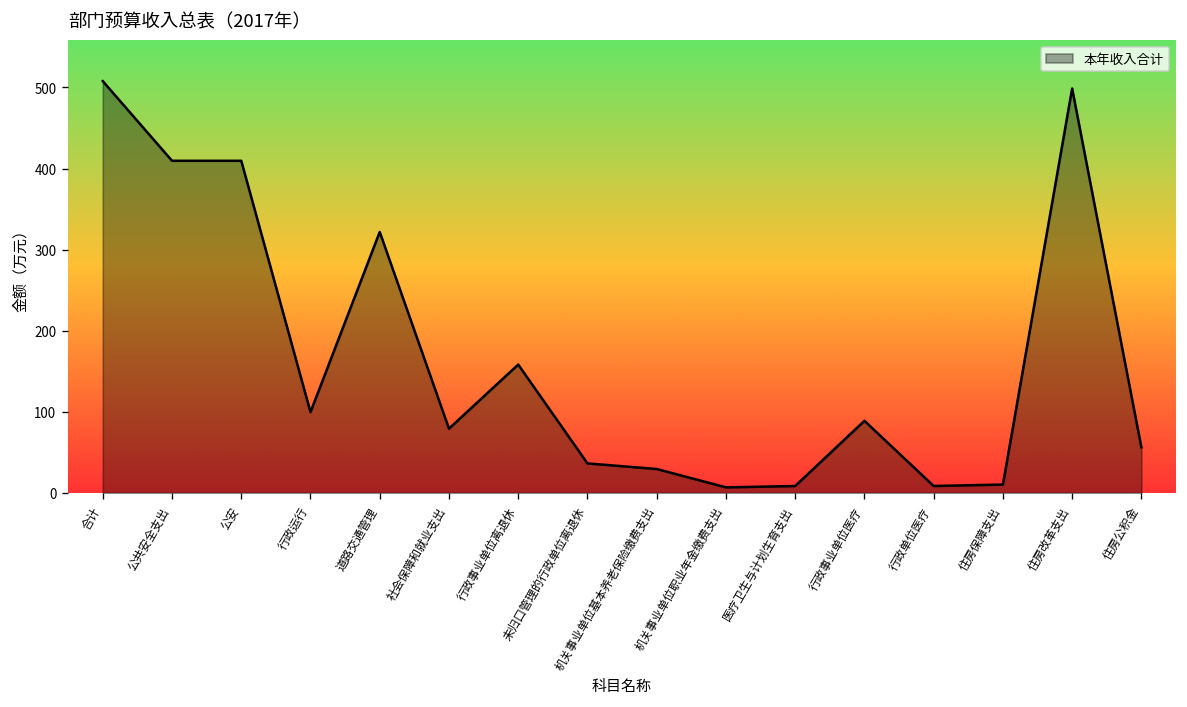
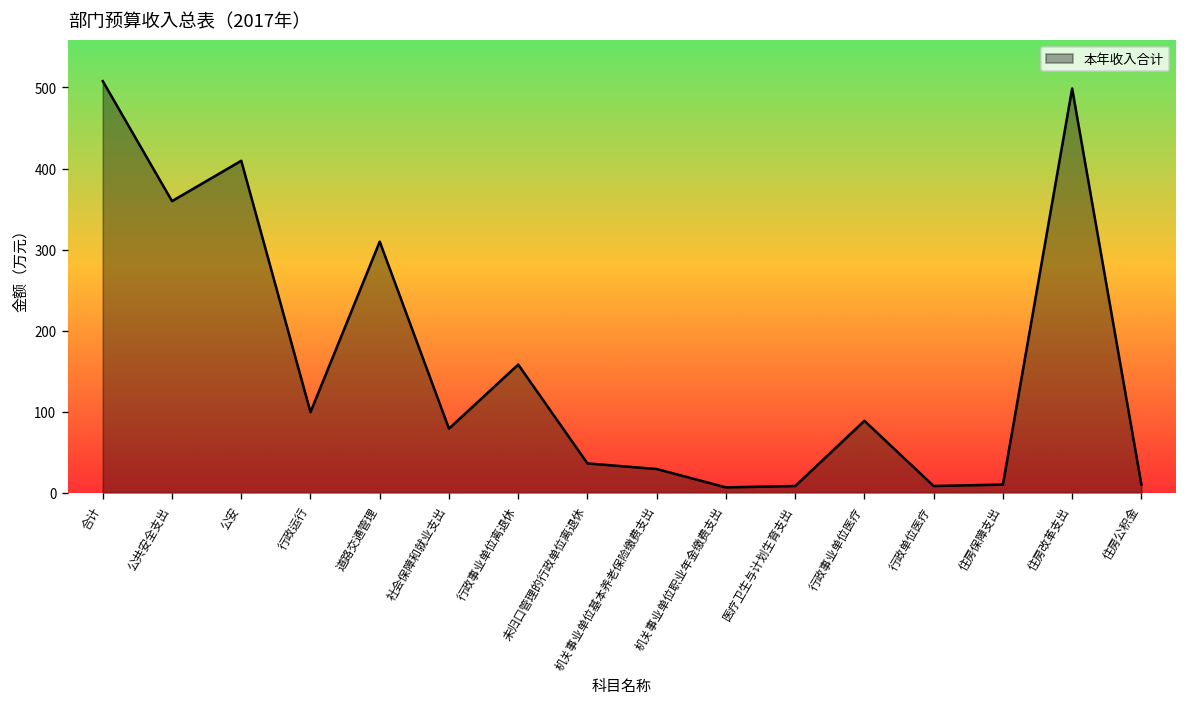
公共安全支出: 410 -> 360
道路交通管理: 320 -> 310
住房公积金: 60 -> 10
